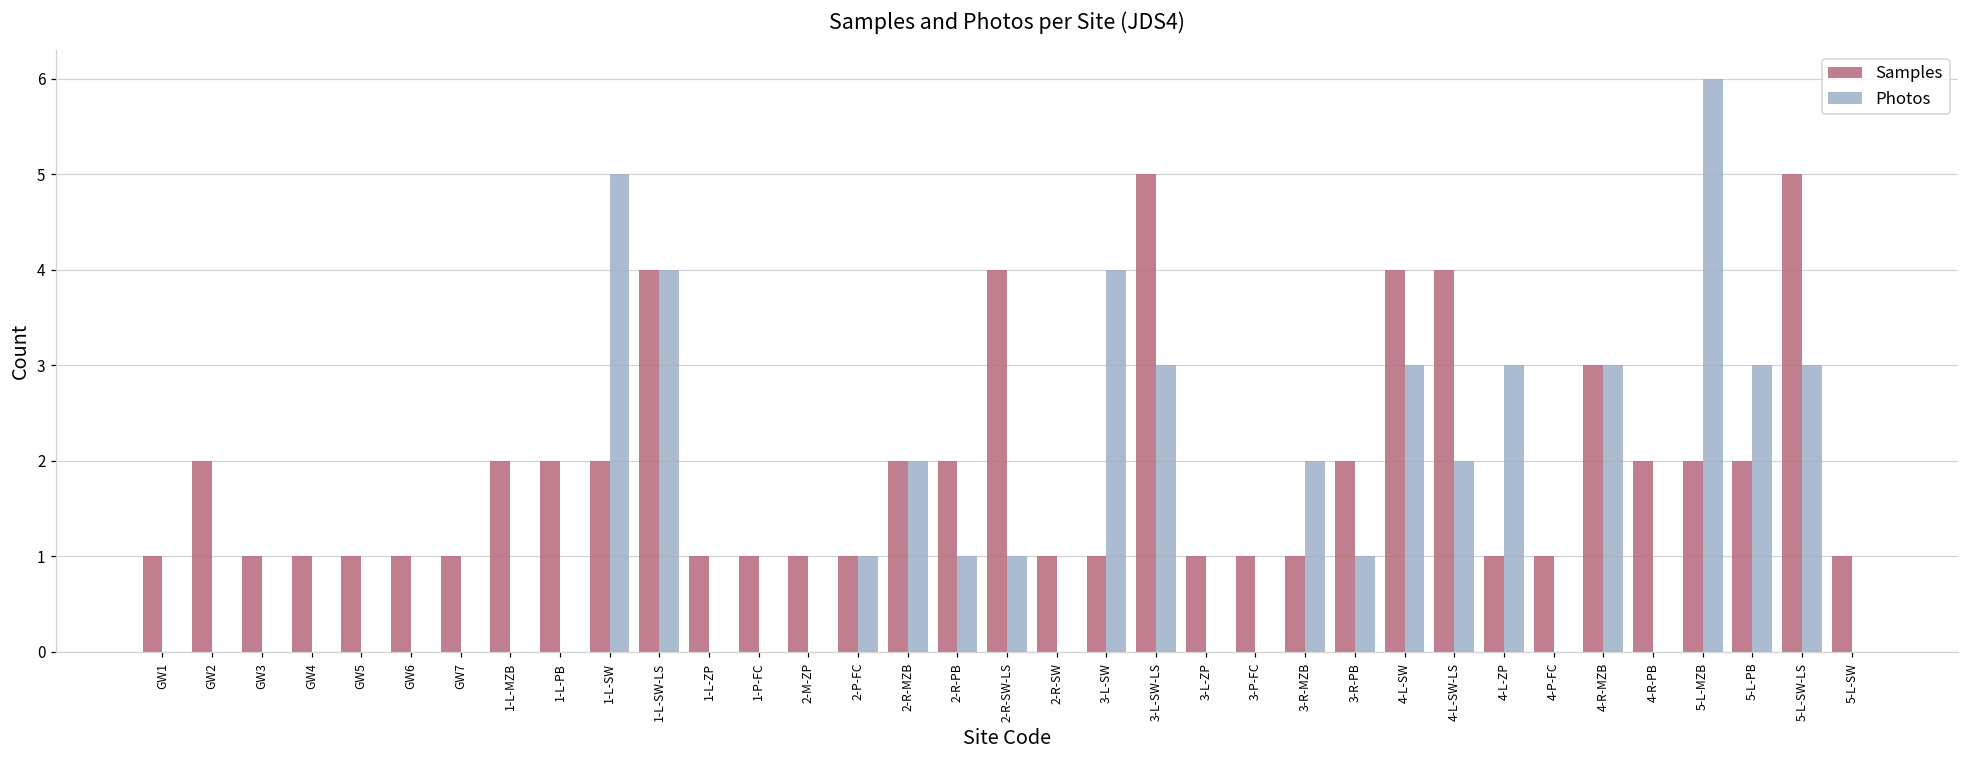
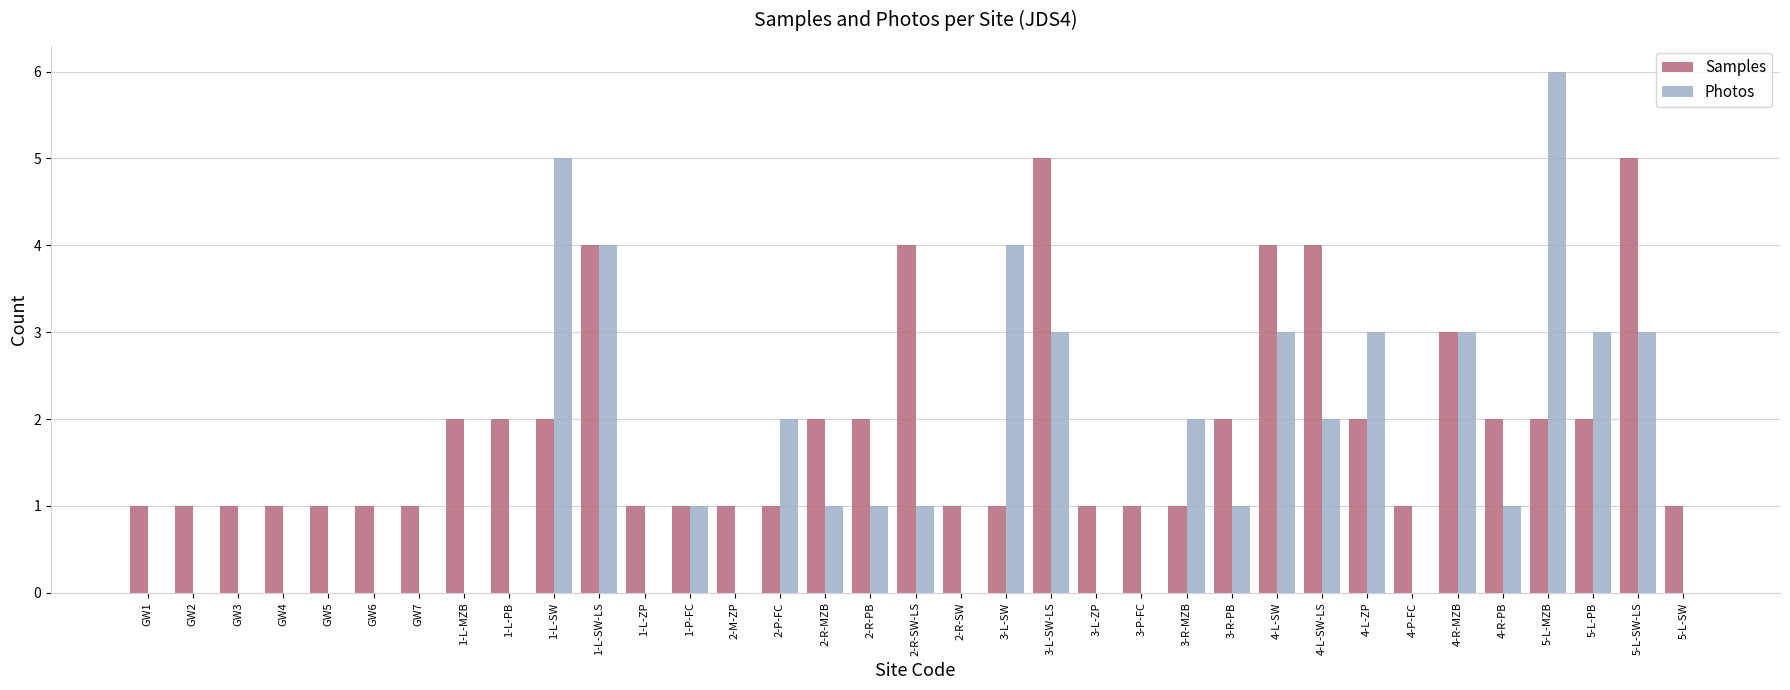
Samples, GW2: 2 -> 1
Photos, 1-P-FC: 0 -> 1
Photos, 2-P-FC: 1 -> 2
Photos, 2-R-MZB: 2 -> 1
Samples, 4-L-ZP: 1 -> 2
Photos, 4-R-PB: 0 -> 1
